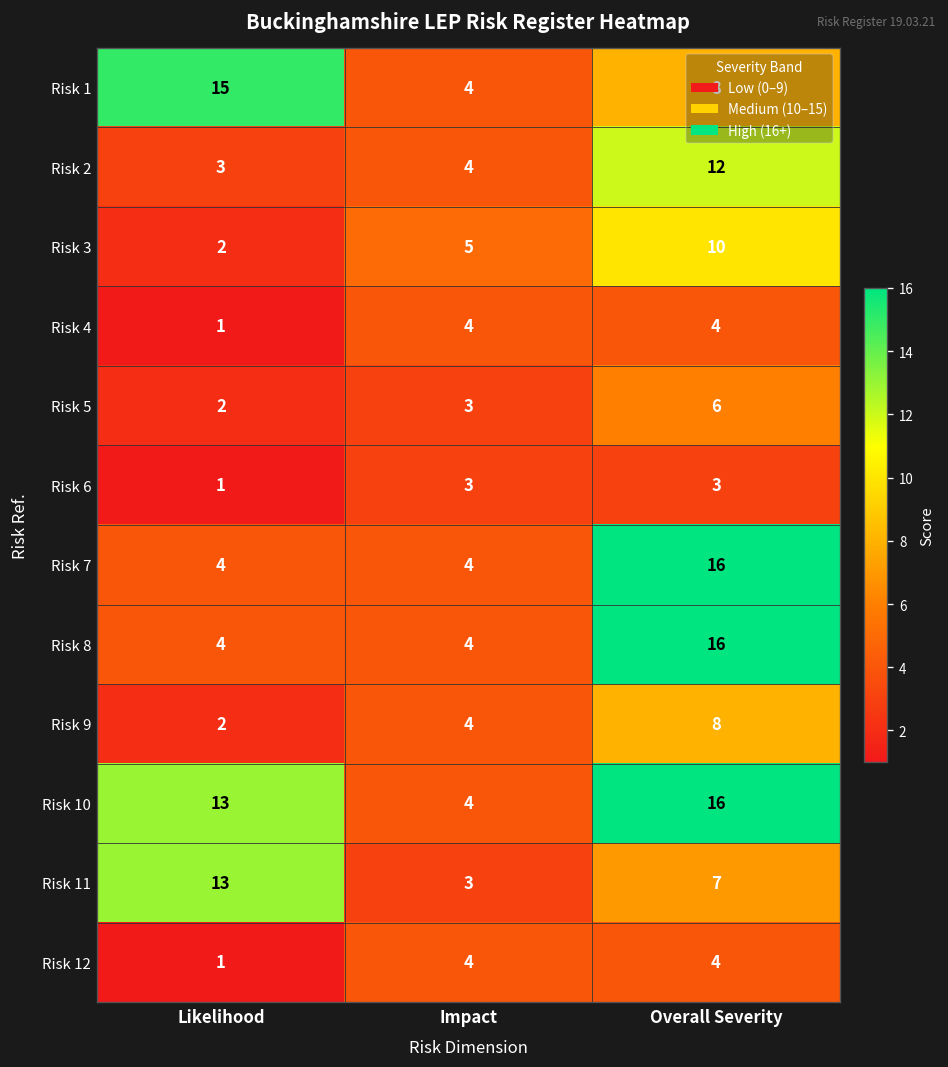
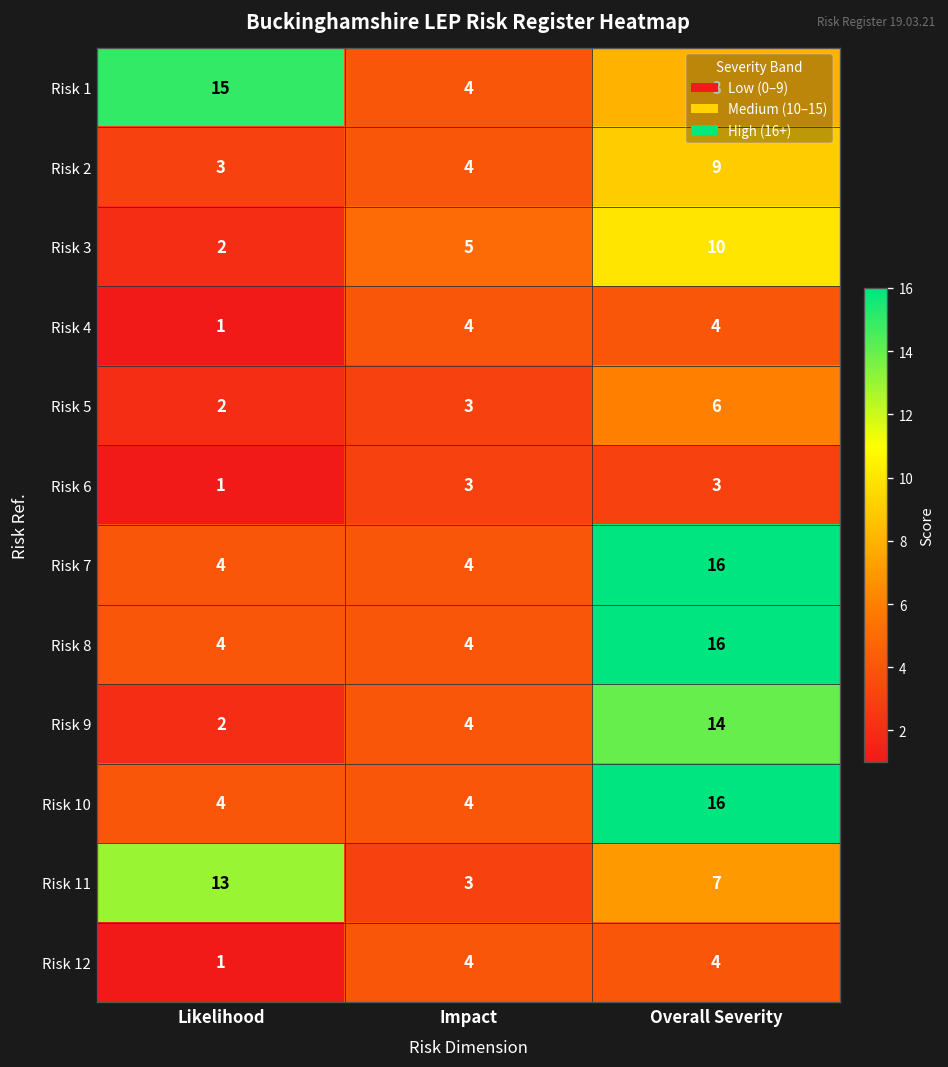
Risk 2, Overall Severity: 12 -> 9
Risk 9, Overall Severity: 8 -> 14
Risk 10, Likelihood: 13 -> 4
